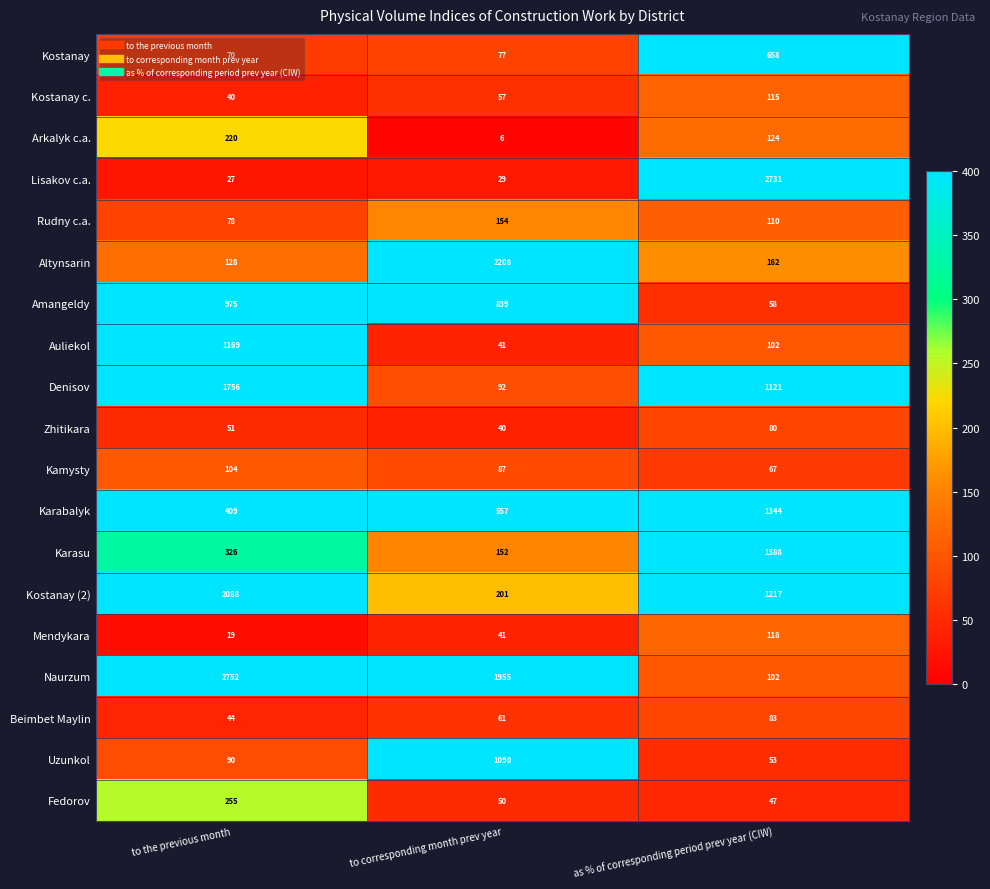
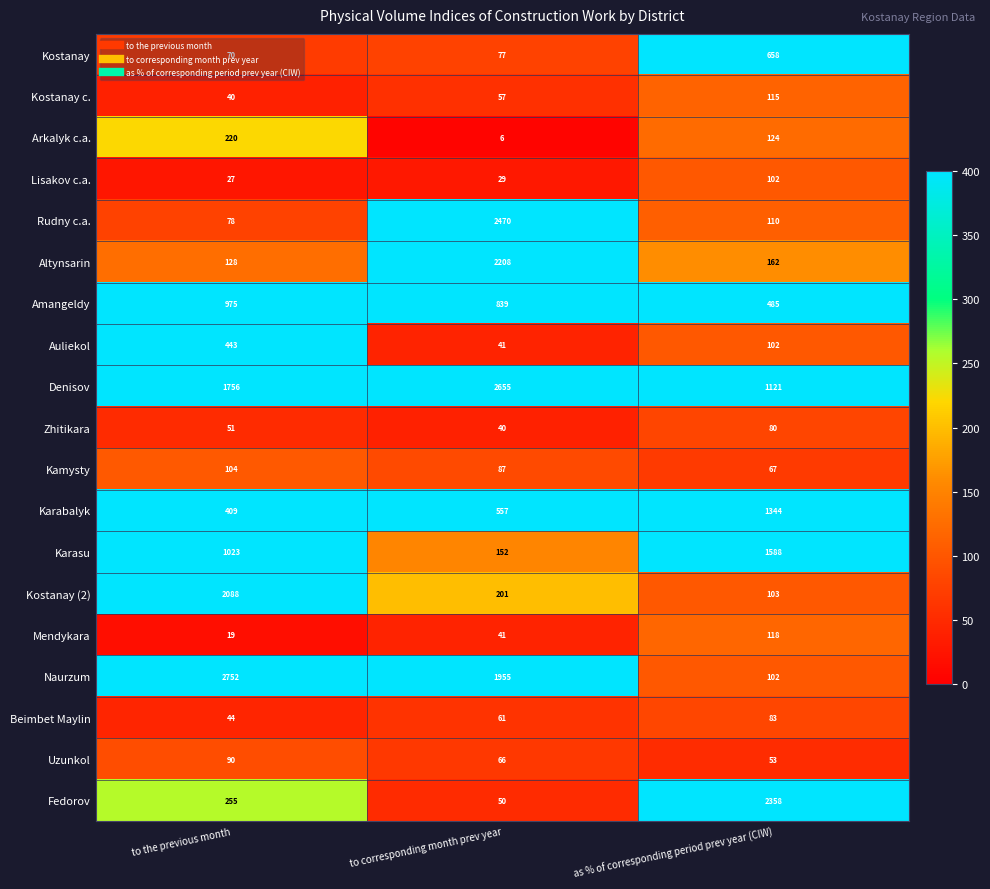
Lisakov c.a., as % of corresponding period prev year (CIW): 2731 -> 102
Rudny c.a., to corresponding month prev year: 154 -> 2470
Amangeldy, as % of corresponding period prev year (CIW): 58 -> 485
Auliekol, to the previous month: 1169 -> 443
Denisov, to corresponding month prev year: 92 -> 2655
Karasu, to the previous month: 326 -> 1023
Kostanay (2), as % of corresponding period prev year (CIW): 1217 -> 103
Uzunkol, to corresponding month prev year: 1090 -> 66
Fedorov, as % of corresponding period prev year (CIW): 47 -> 2358
